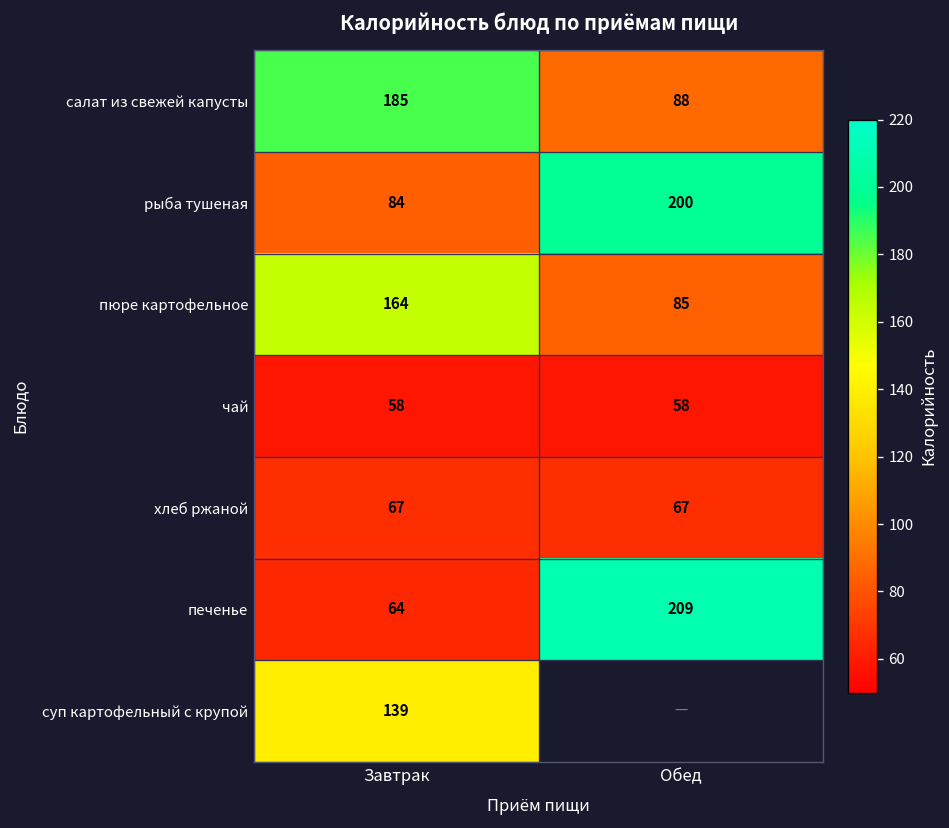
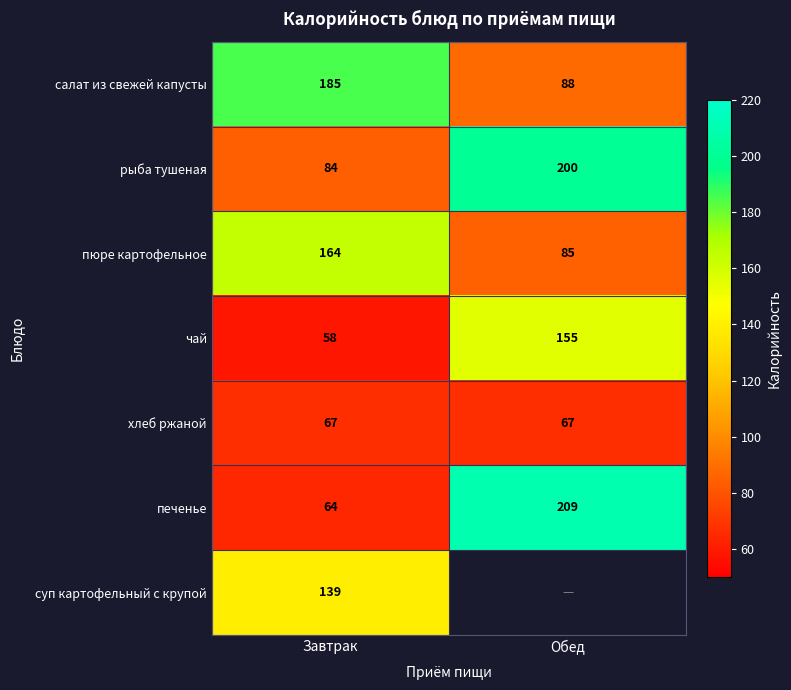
чай, Обед: 58 -> 155
